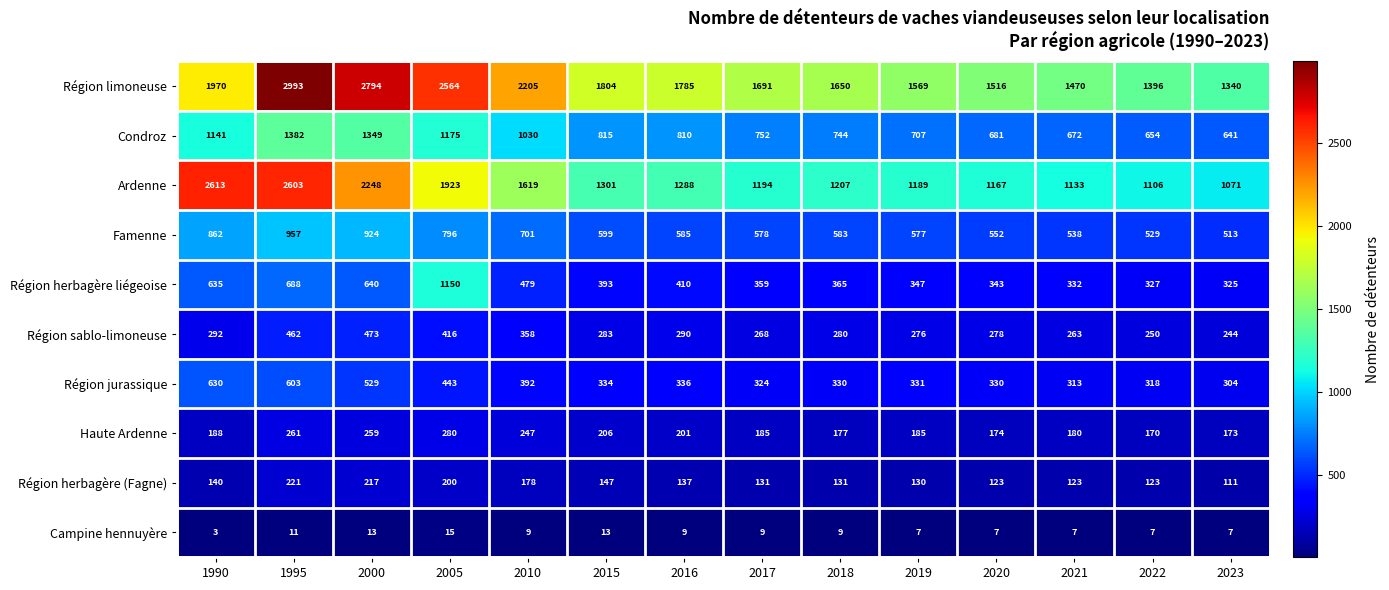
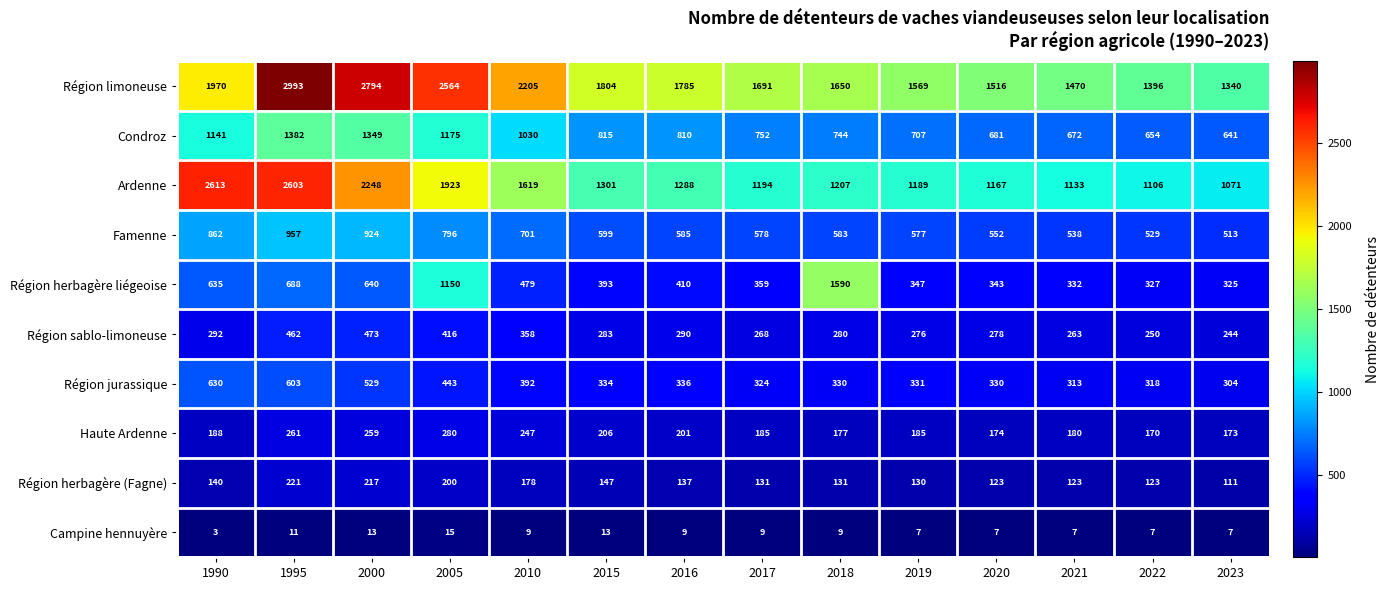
Région herbagère liégeoise, 2018: 365 -> 1590
